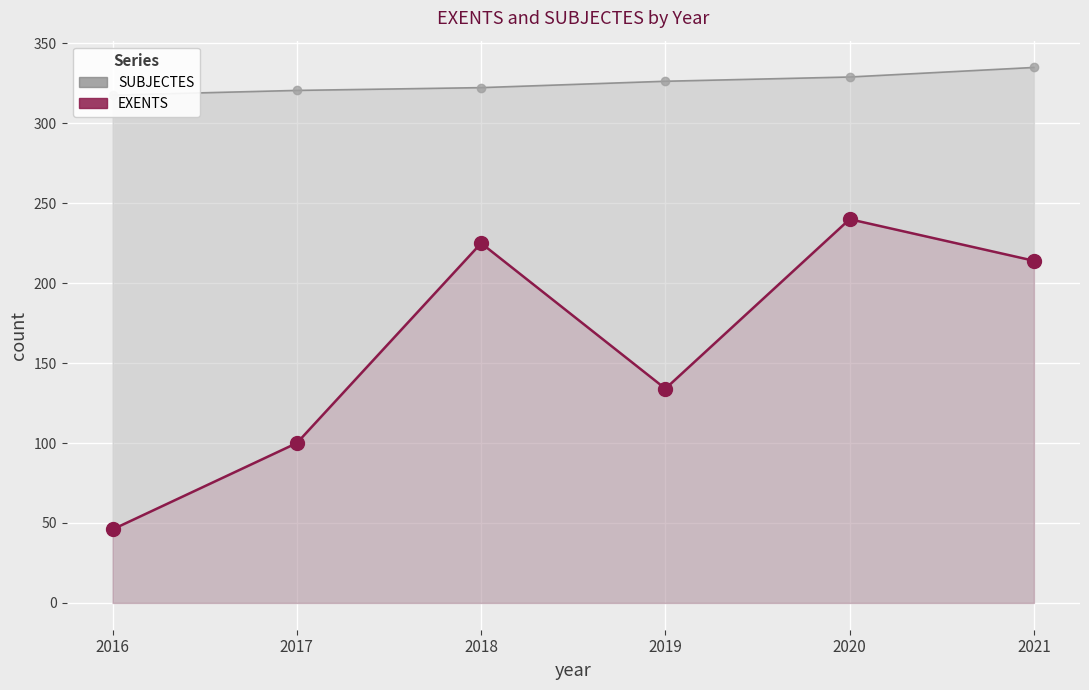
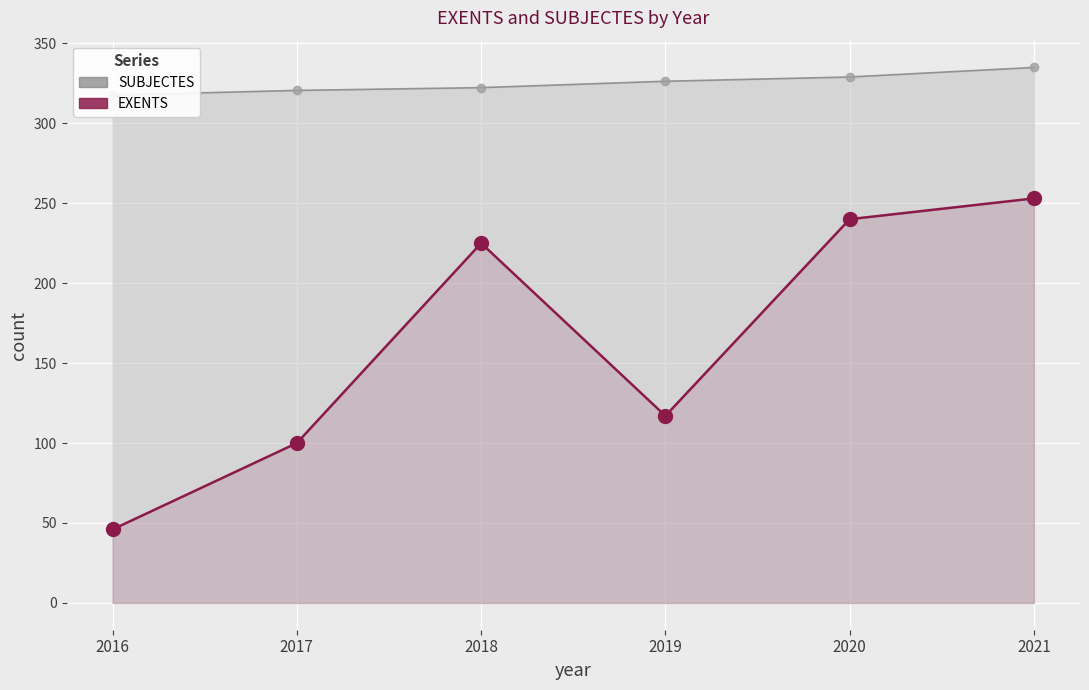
EXENTS, 2019: 134 -> 117
EXENTS, 2021: 214 -> 253
